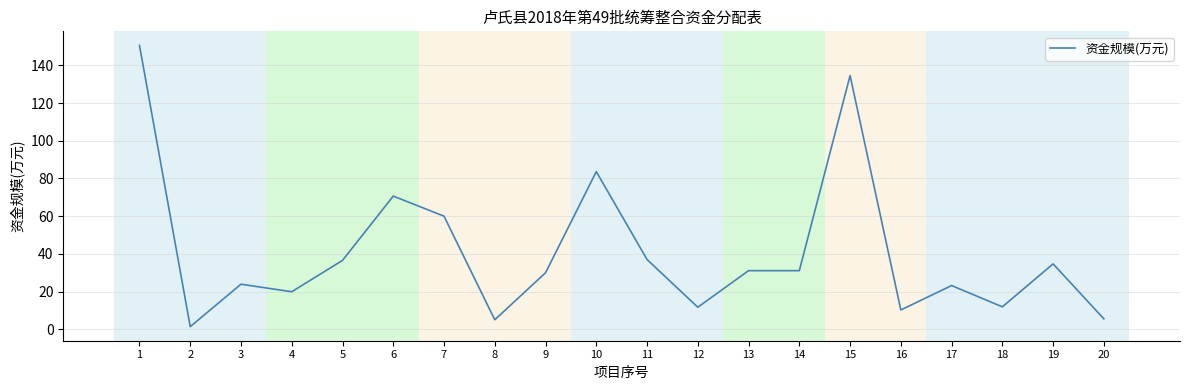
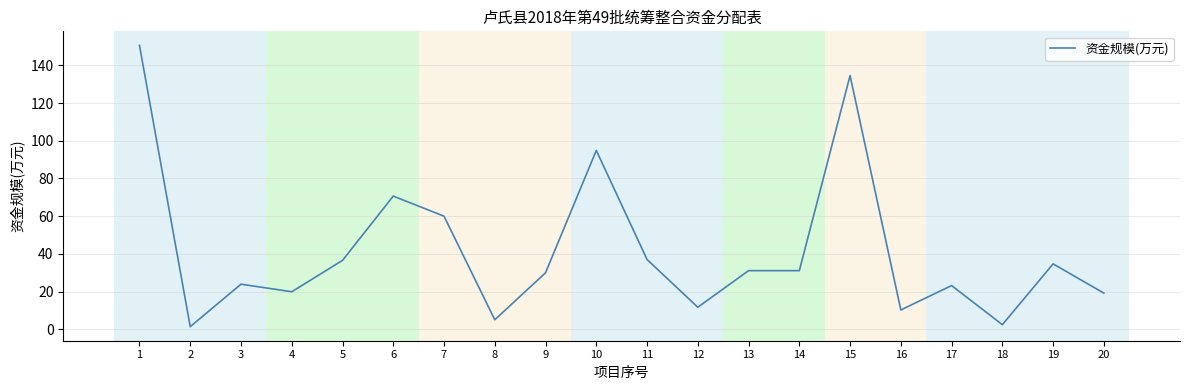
10: 84 -> 95
18: 12 -> 2
20: 6 -> 19
